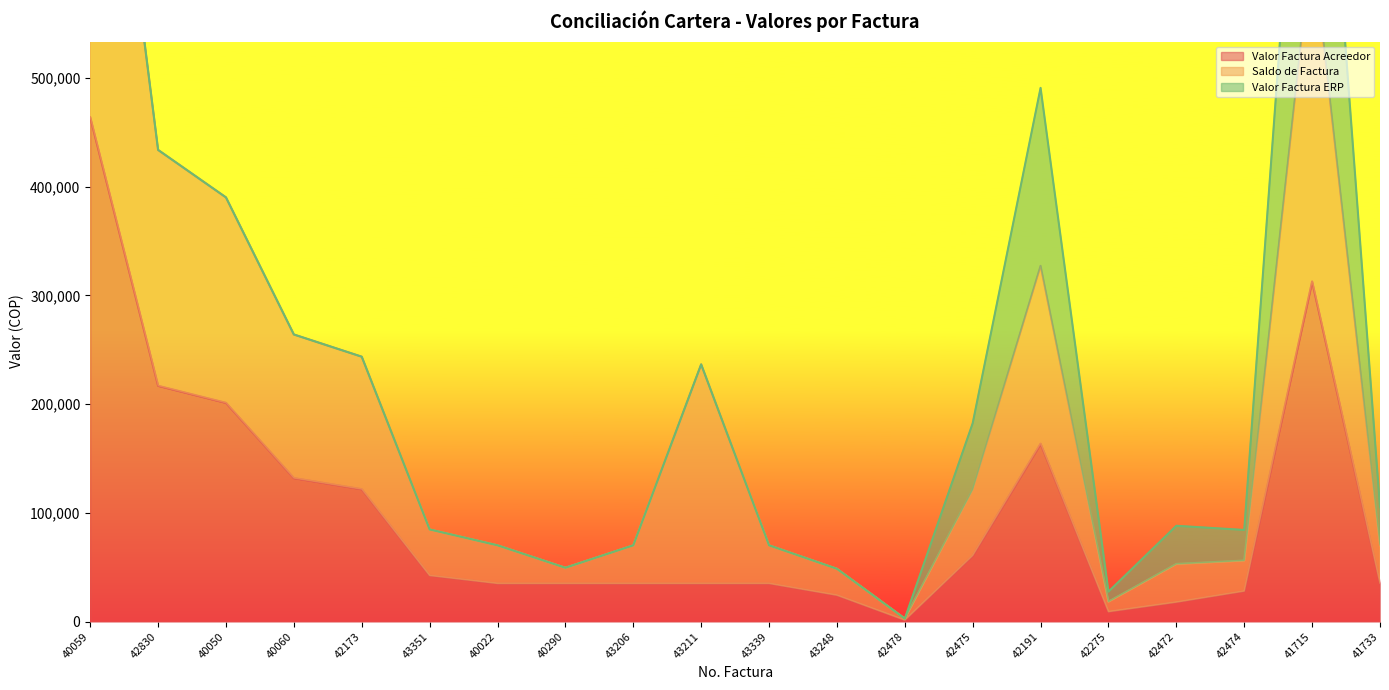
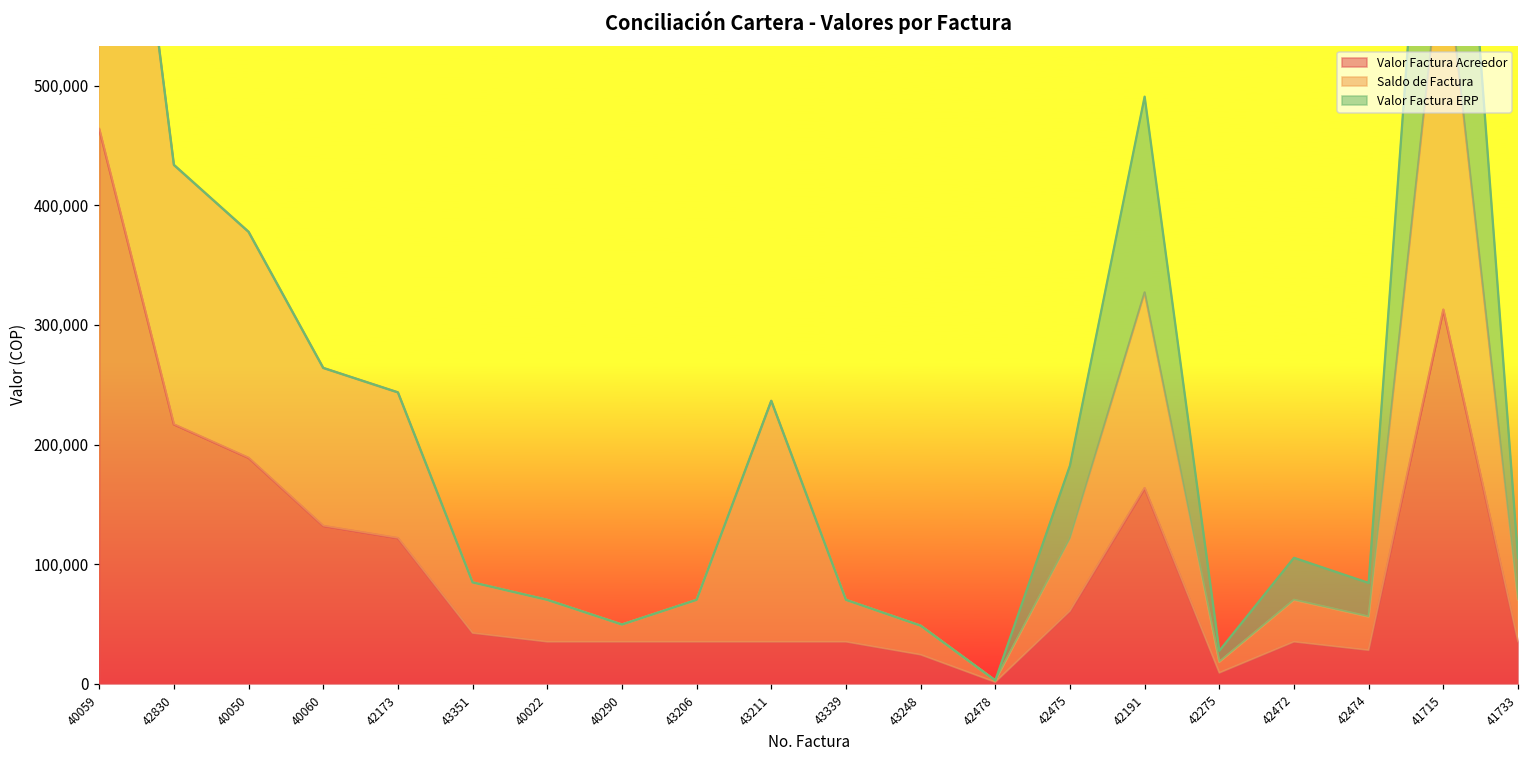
Valor Factura Acreedor, 40050: 201,000 -> 189,000
Valor Factura Acreedor, 42472: 18,000 -> 35,000
